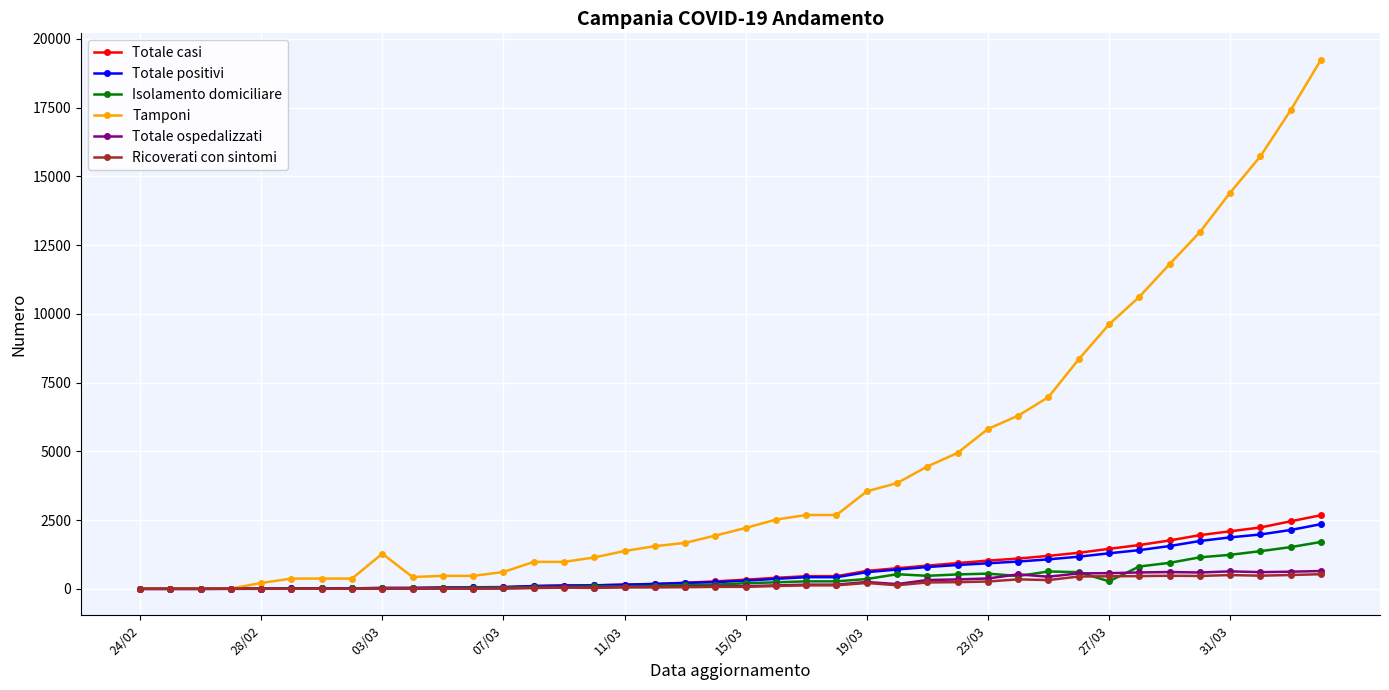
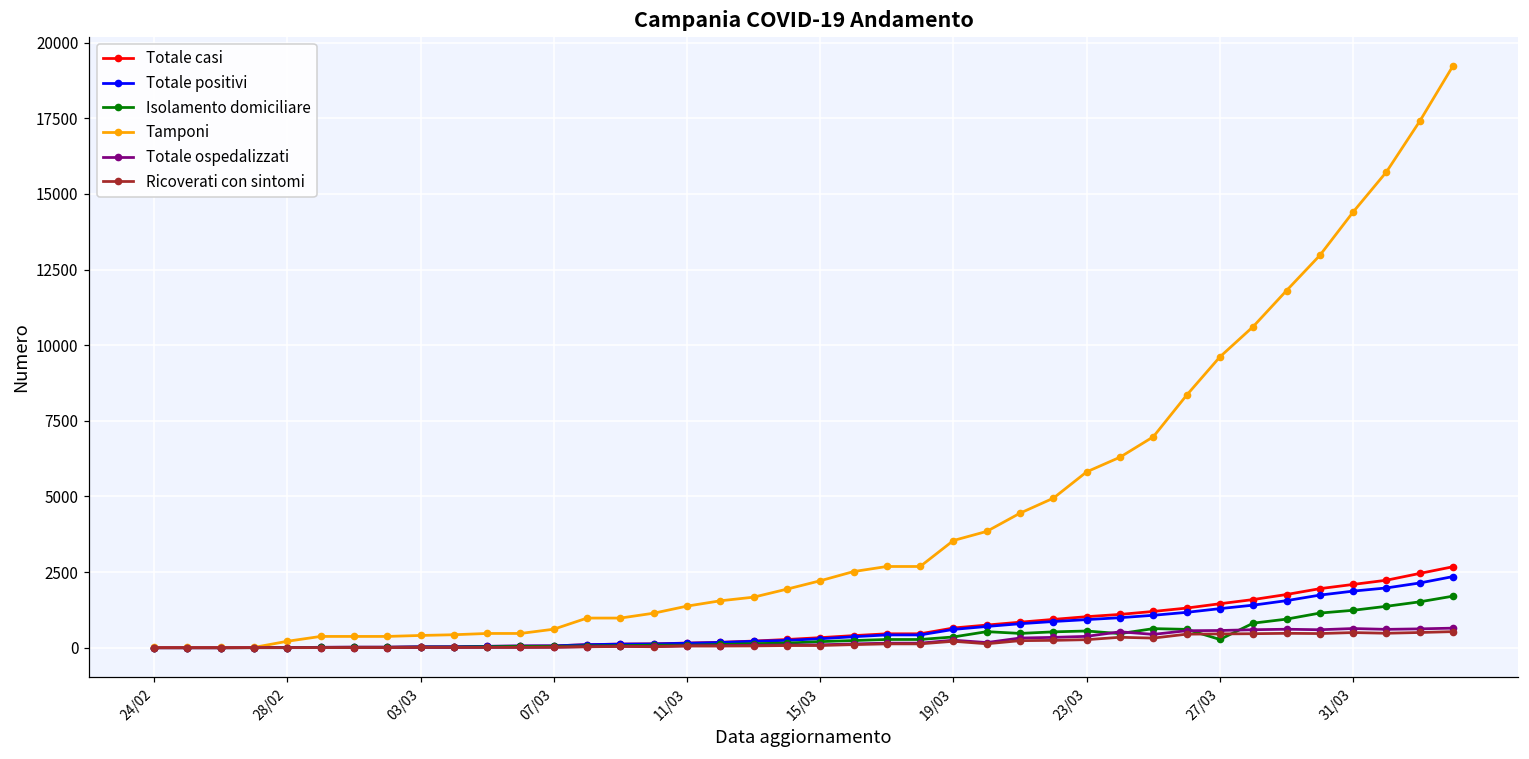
Tamponi, 03/03: 1300 -> 400
